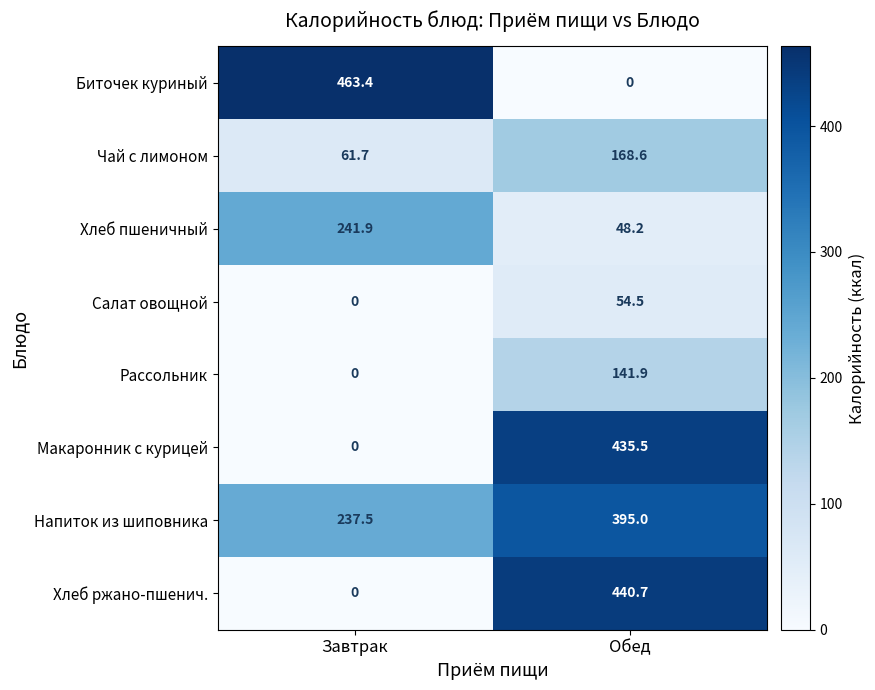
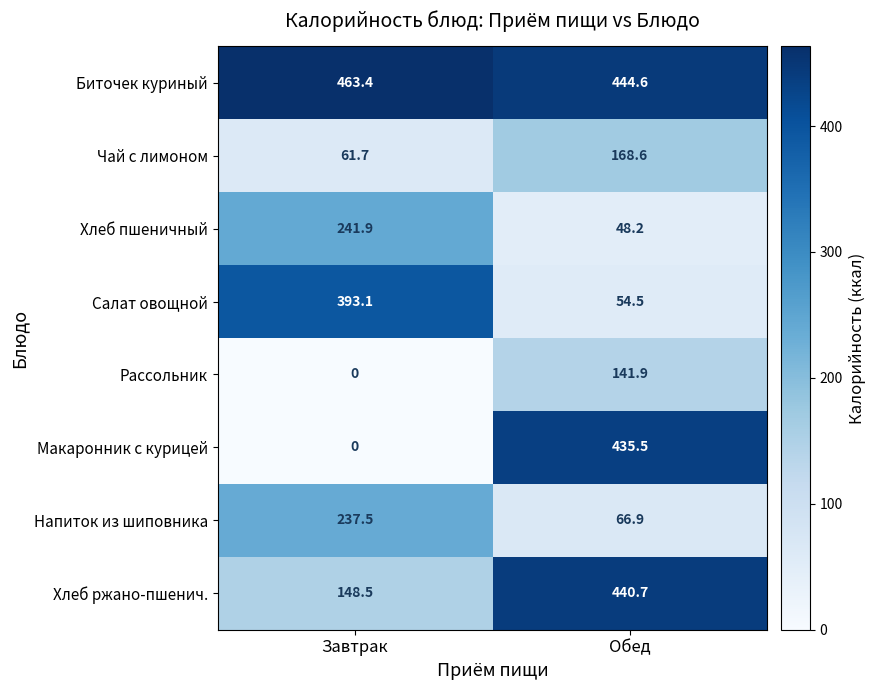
Биточек куриный, Обед: 0 -> 444.6
Салат овощной, Завтрак: 0 -> 393.1
Напиток из шиповника, Обед: 395.0 -> 66.9
Хлеб ржано-пшенич., Завтрак: 0 -> 148.5
